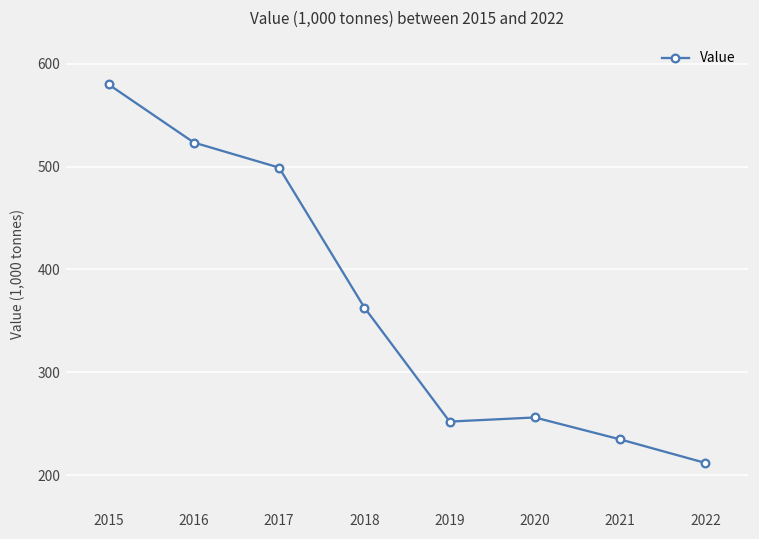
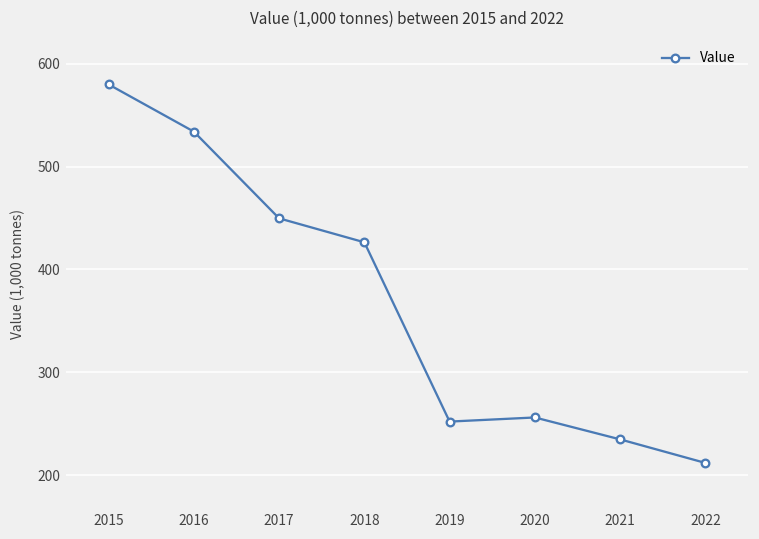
2016: 520 -> 530
2017: 500 -> 450
2018: 360 -> 430
